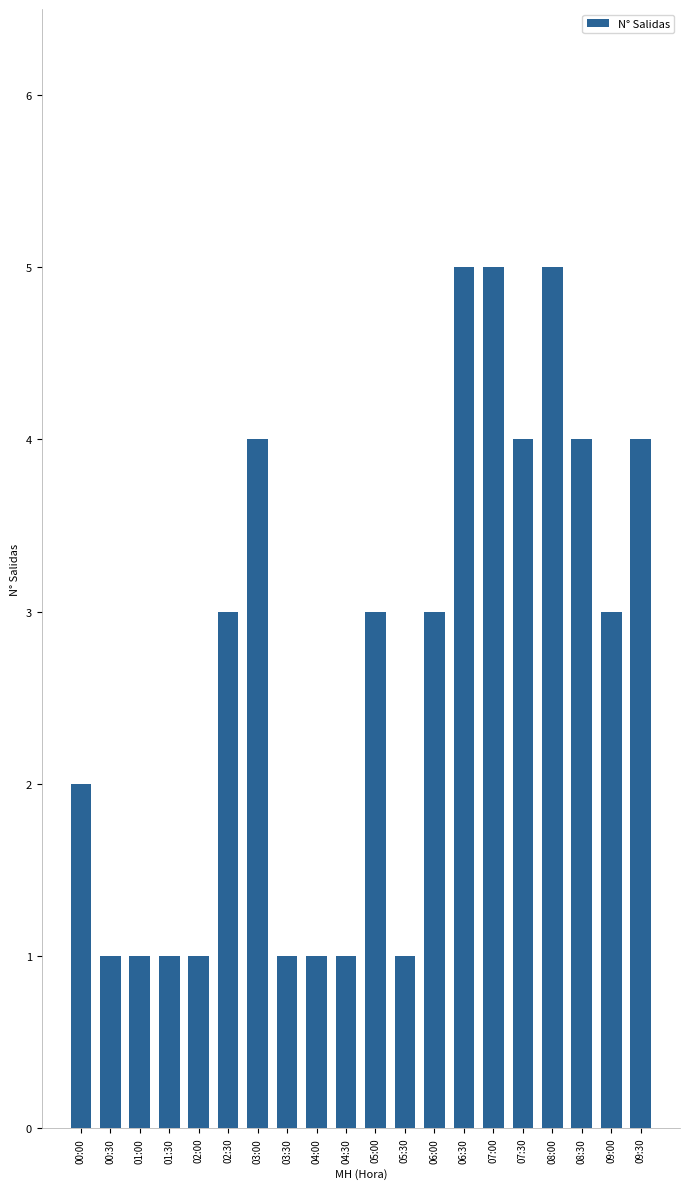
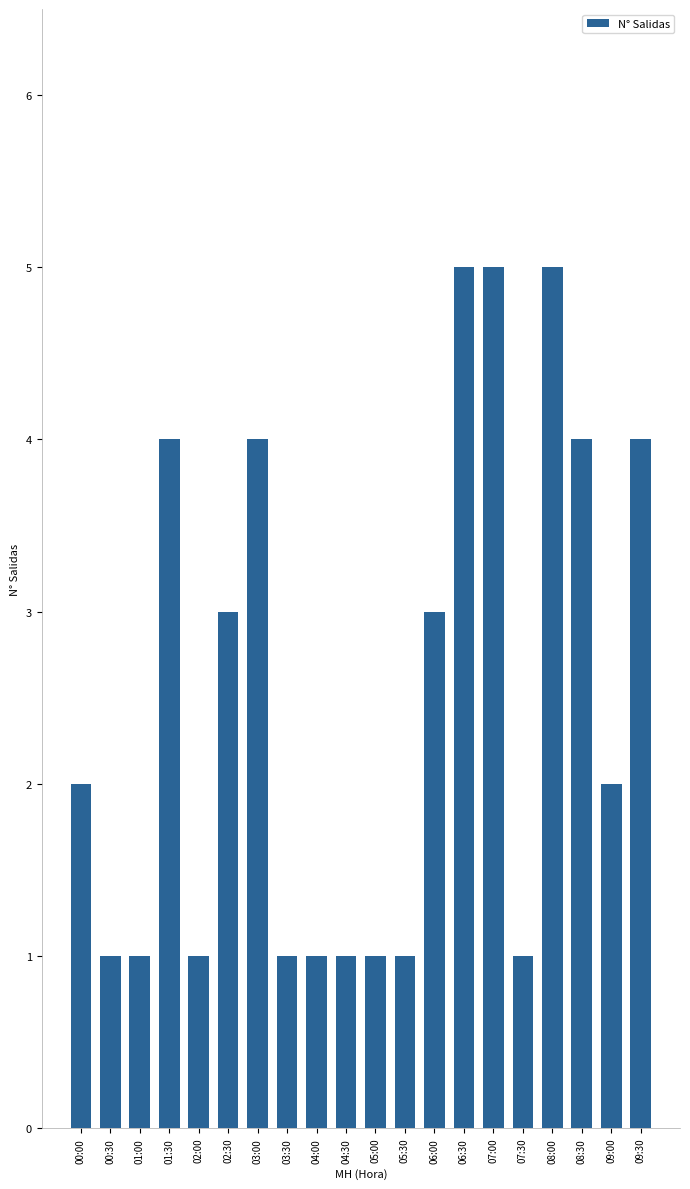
01:30: 1 -> 4
05:00: 3 -> 1
07:30: 4 -> 1
09:00: 3 -> 2
